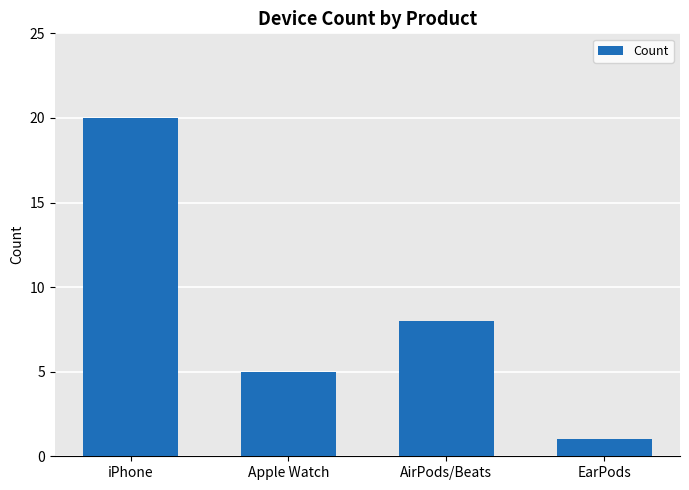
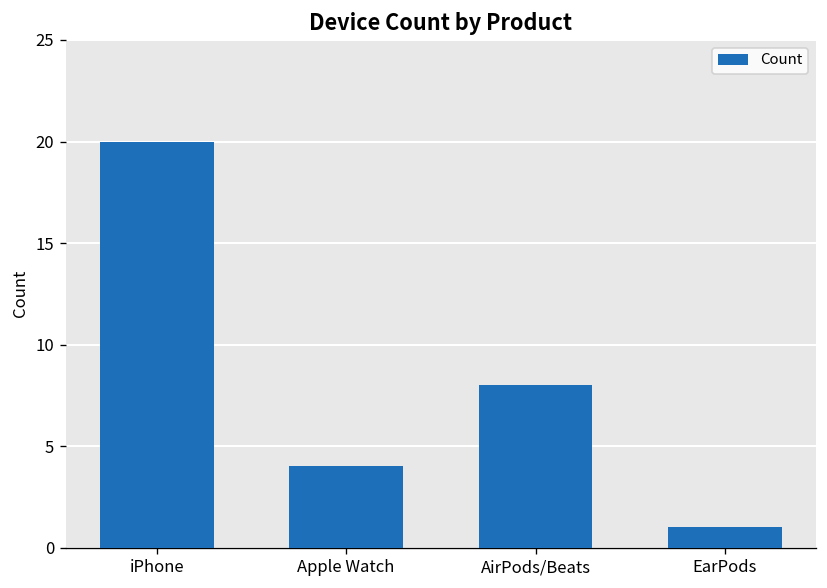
Apple Watch: 5 -> 4
